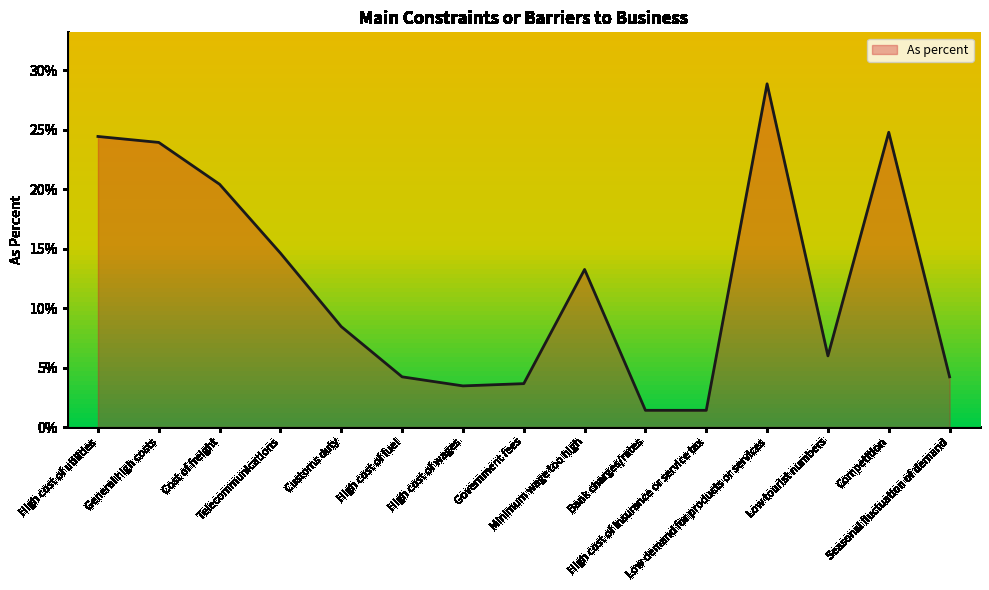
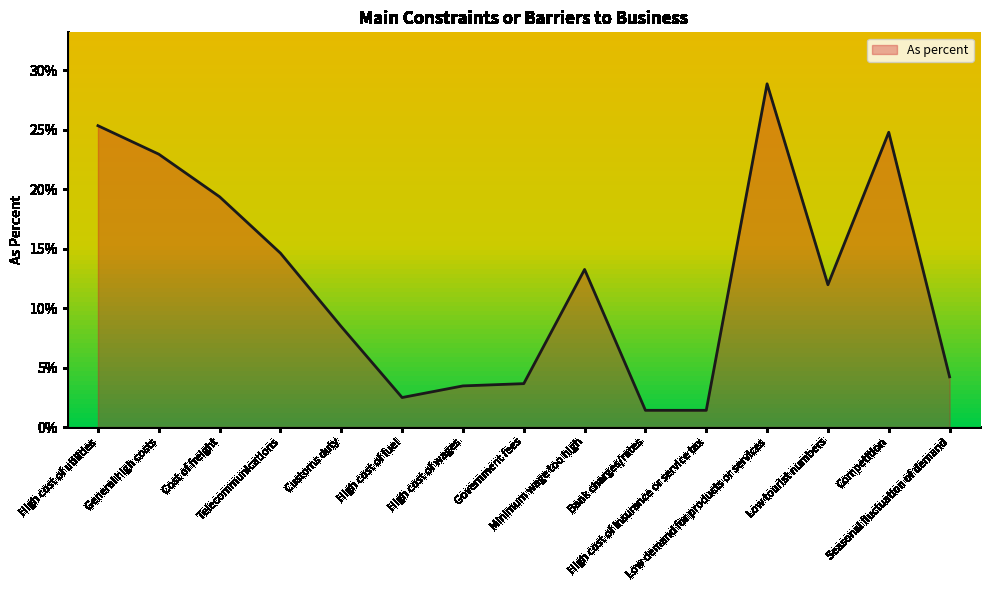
High cost of utilities: 24.4% -> 25.4%
General high costs: 23.9% -> 23.0%
Cost of freight: 20.4% -> 19.4%
High cost of fuel: 4.2% -> 2.5%
Low tourist numbers: 6.0% -> 12.0%
